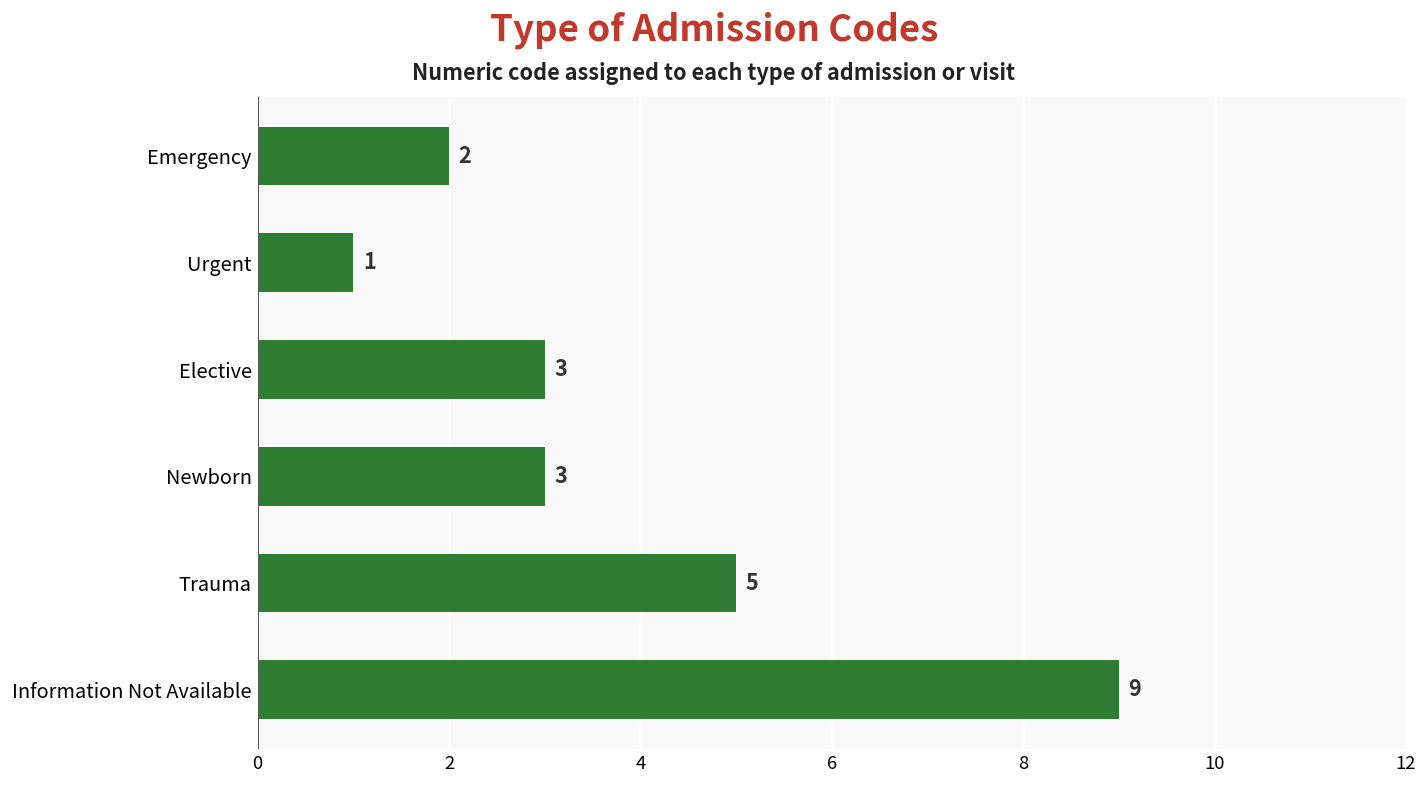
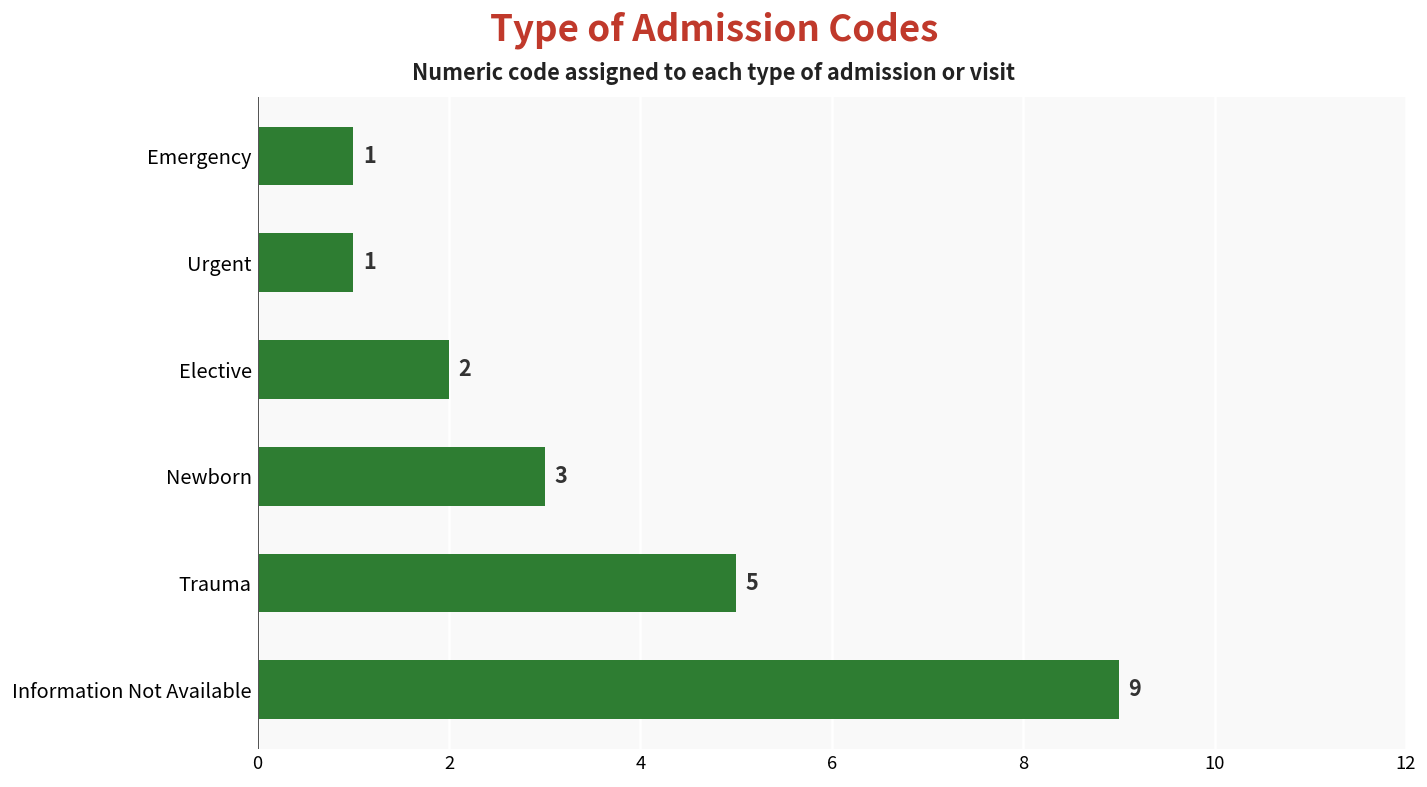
Emergency: 2 -> 1
Elective: 3 -> 2
